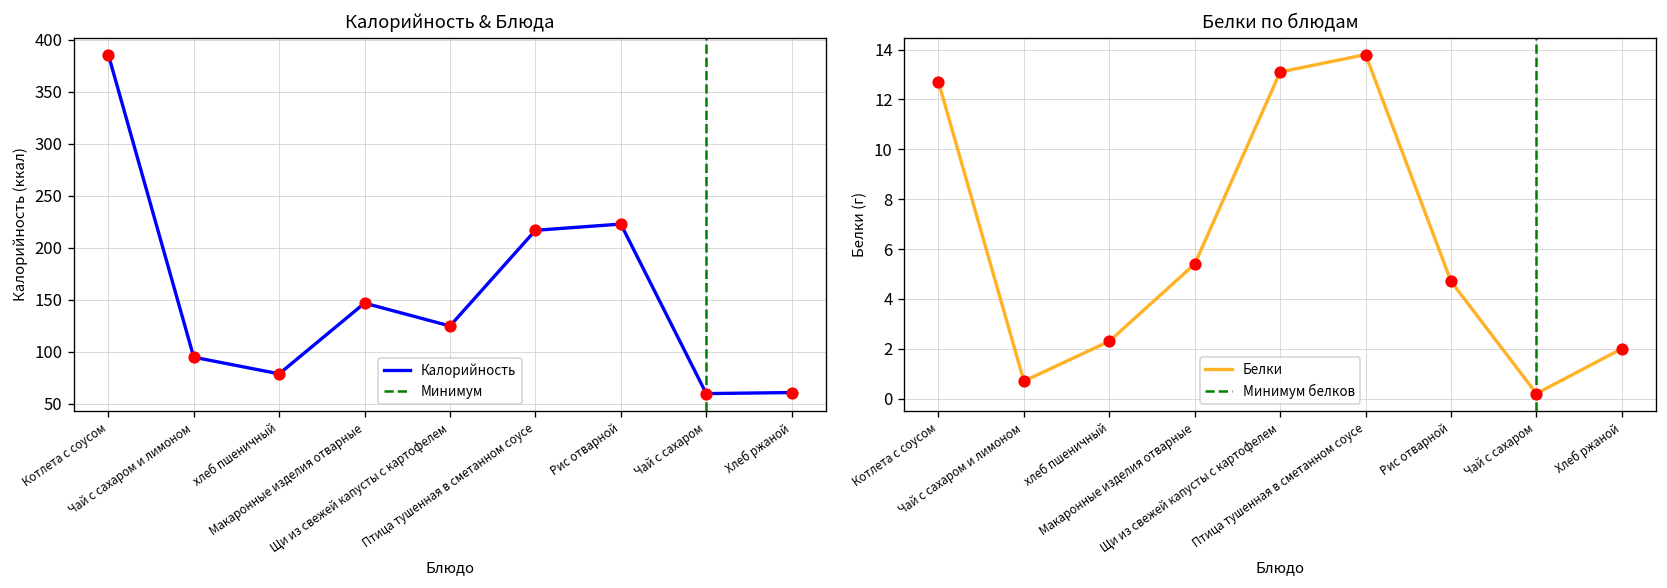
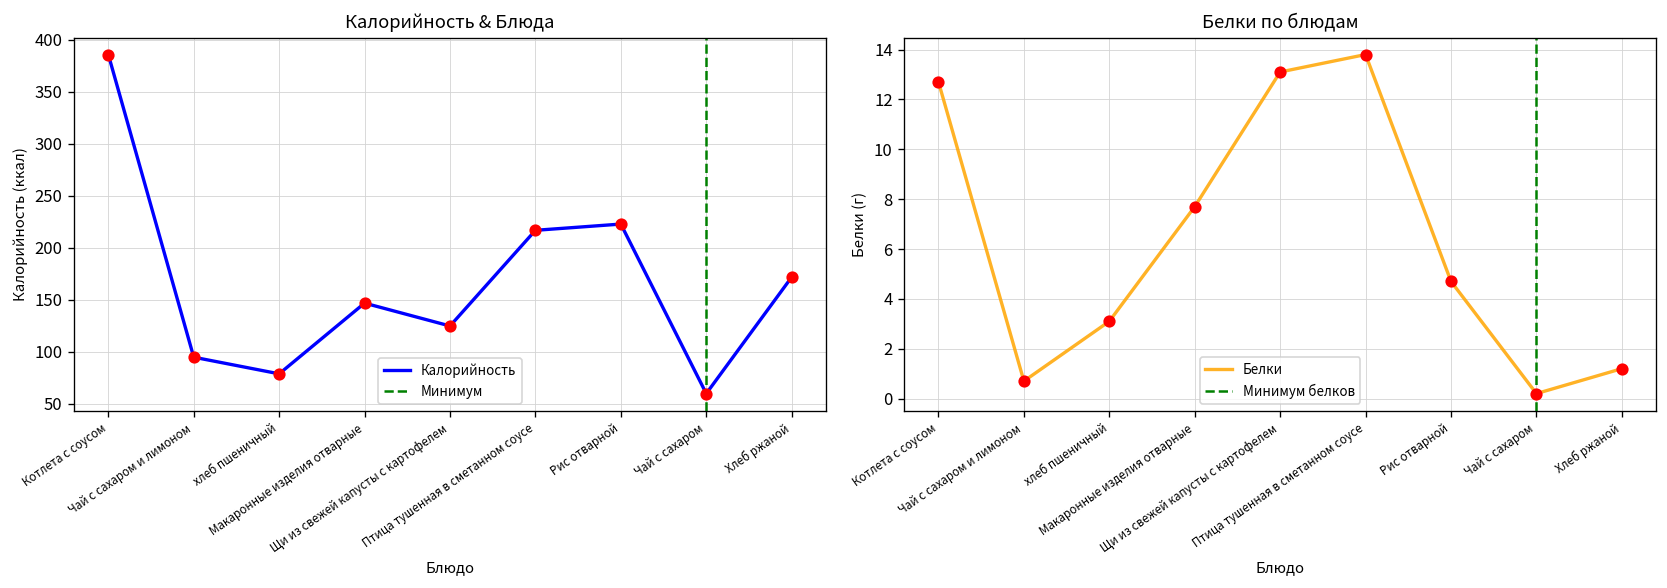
Калорийность & Блюда, Хлеб ржаной: 60 -> 170
Белки по блюдам, хлеб пшеничный: 2.3 -> 3.1
Белки по блюдам, Макаронные изделия отварные: 5.4 -> 7.7
Белки по блюдам, Хлеб ржаной: 2.0 -> 1.2
